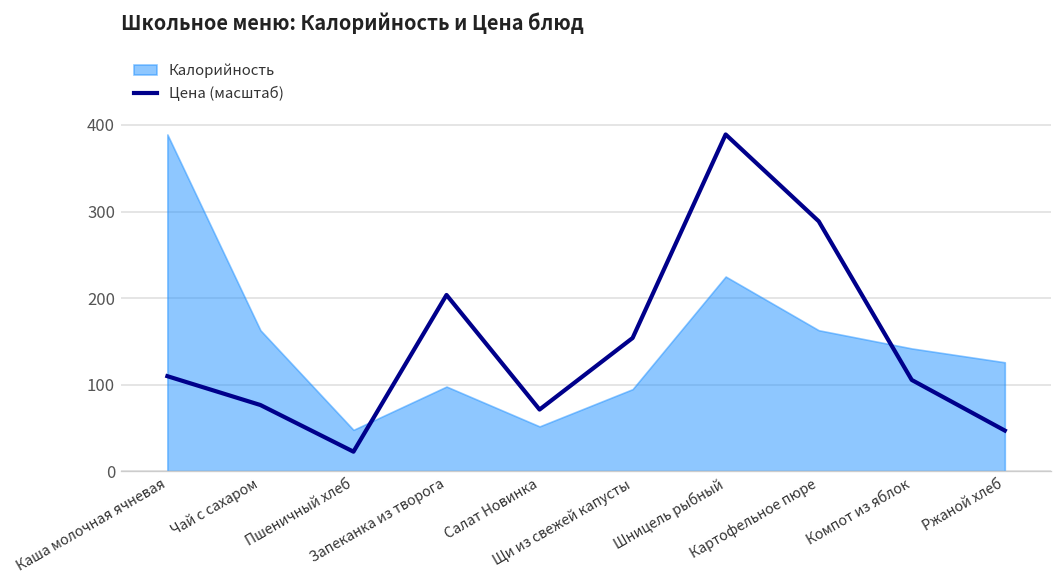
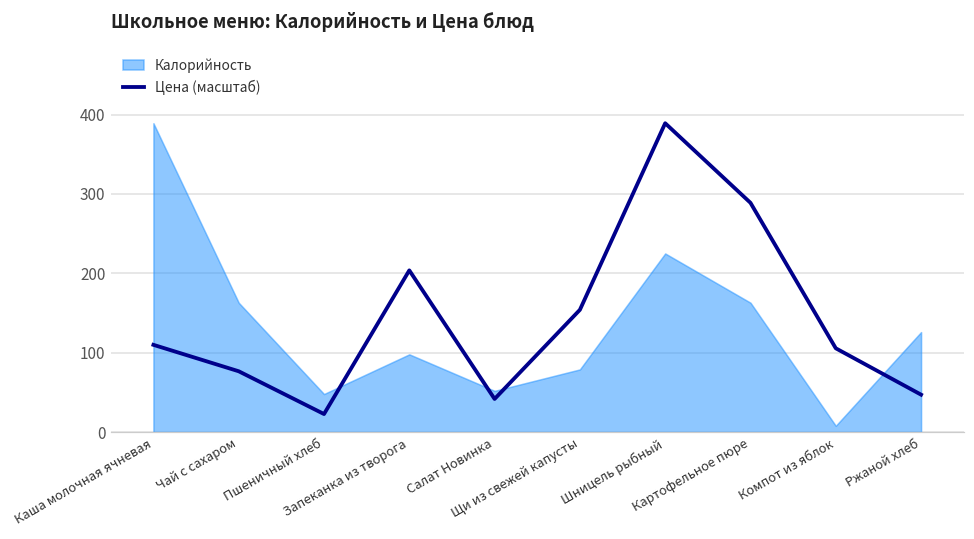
Цена (масштаб), Салат Новинка: 70 -> 40
Калорийность, Щи из свежей капусты: 100 -> 80
Калорийность, Компот из яблок: 140 -> 10
